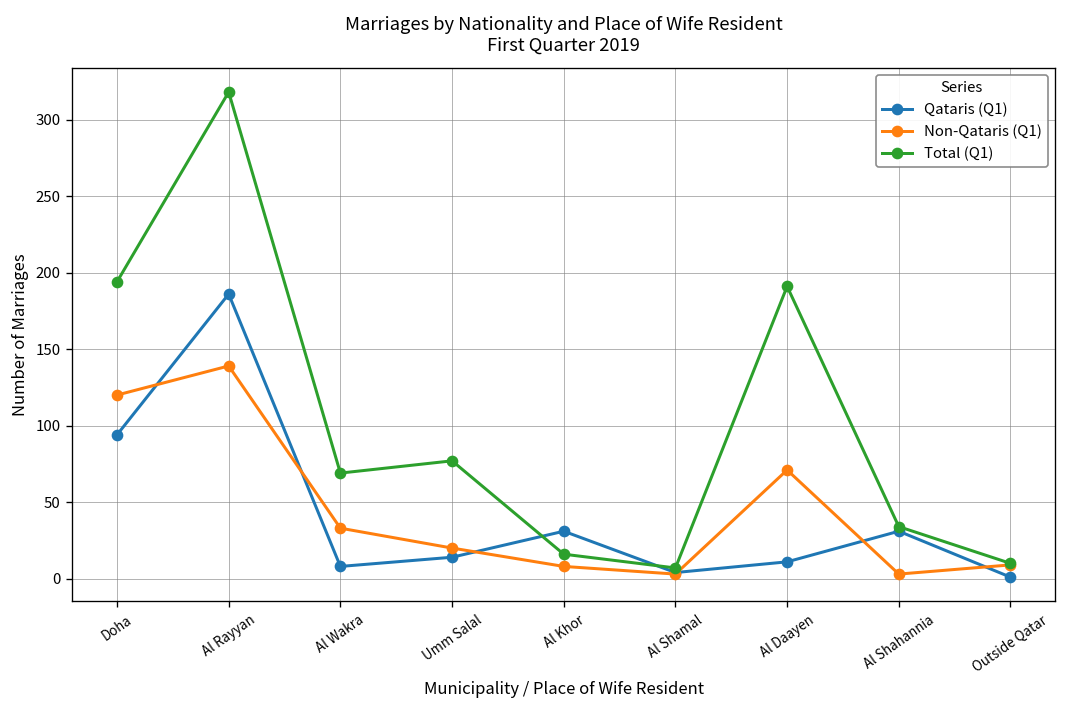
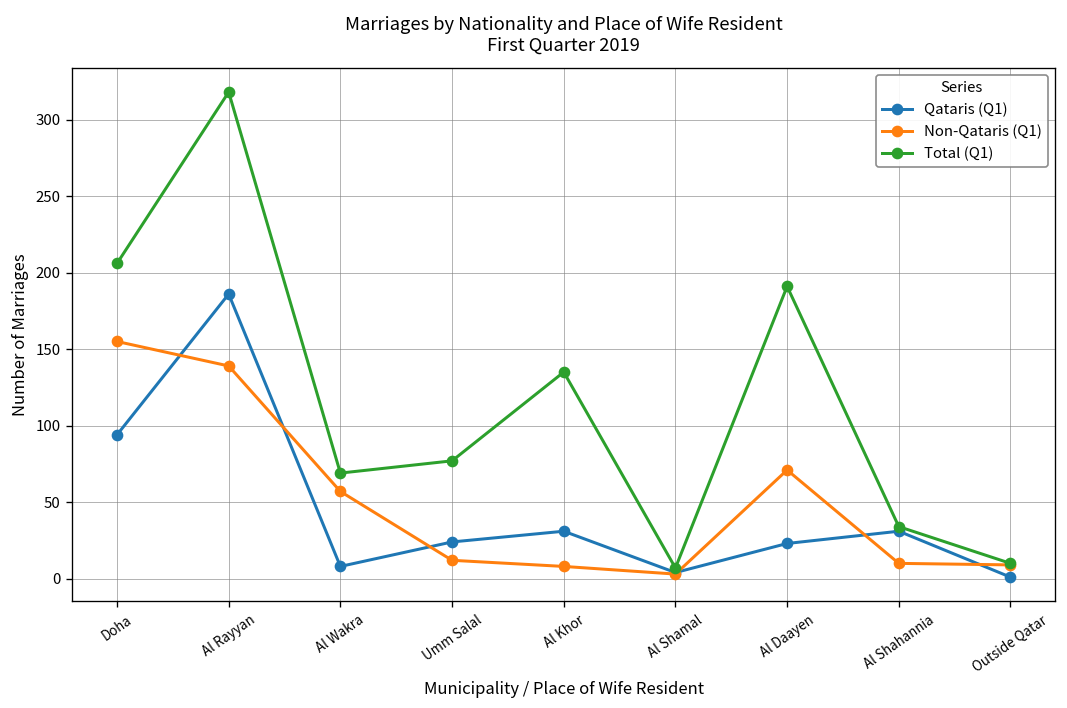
Non-Qataris (Q1), Doha: 120 -> 155
Total (Q1), Doha: 194 -> 206
Non-Qataris (Q1), Al Wakra: 33 -> 57
Qataris (Q1), Umm Salal: 14 -> 24
Non-Qataris (Q1), Umm Salal: 20 -> 12
Total (Q1), Al Khor: 16 -> 135
Qataris (Q1), Al Daayen: 11 -> 23
Non-Qataris (Q1), Al Shahannia: 3 -> 10
